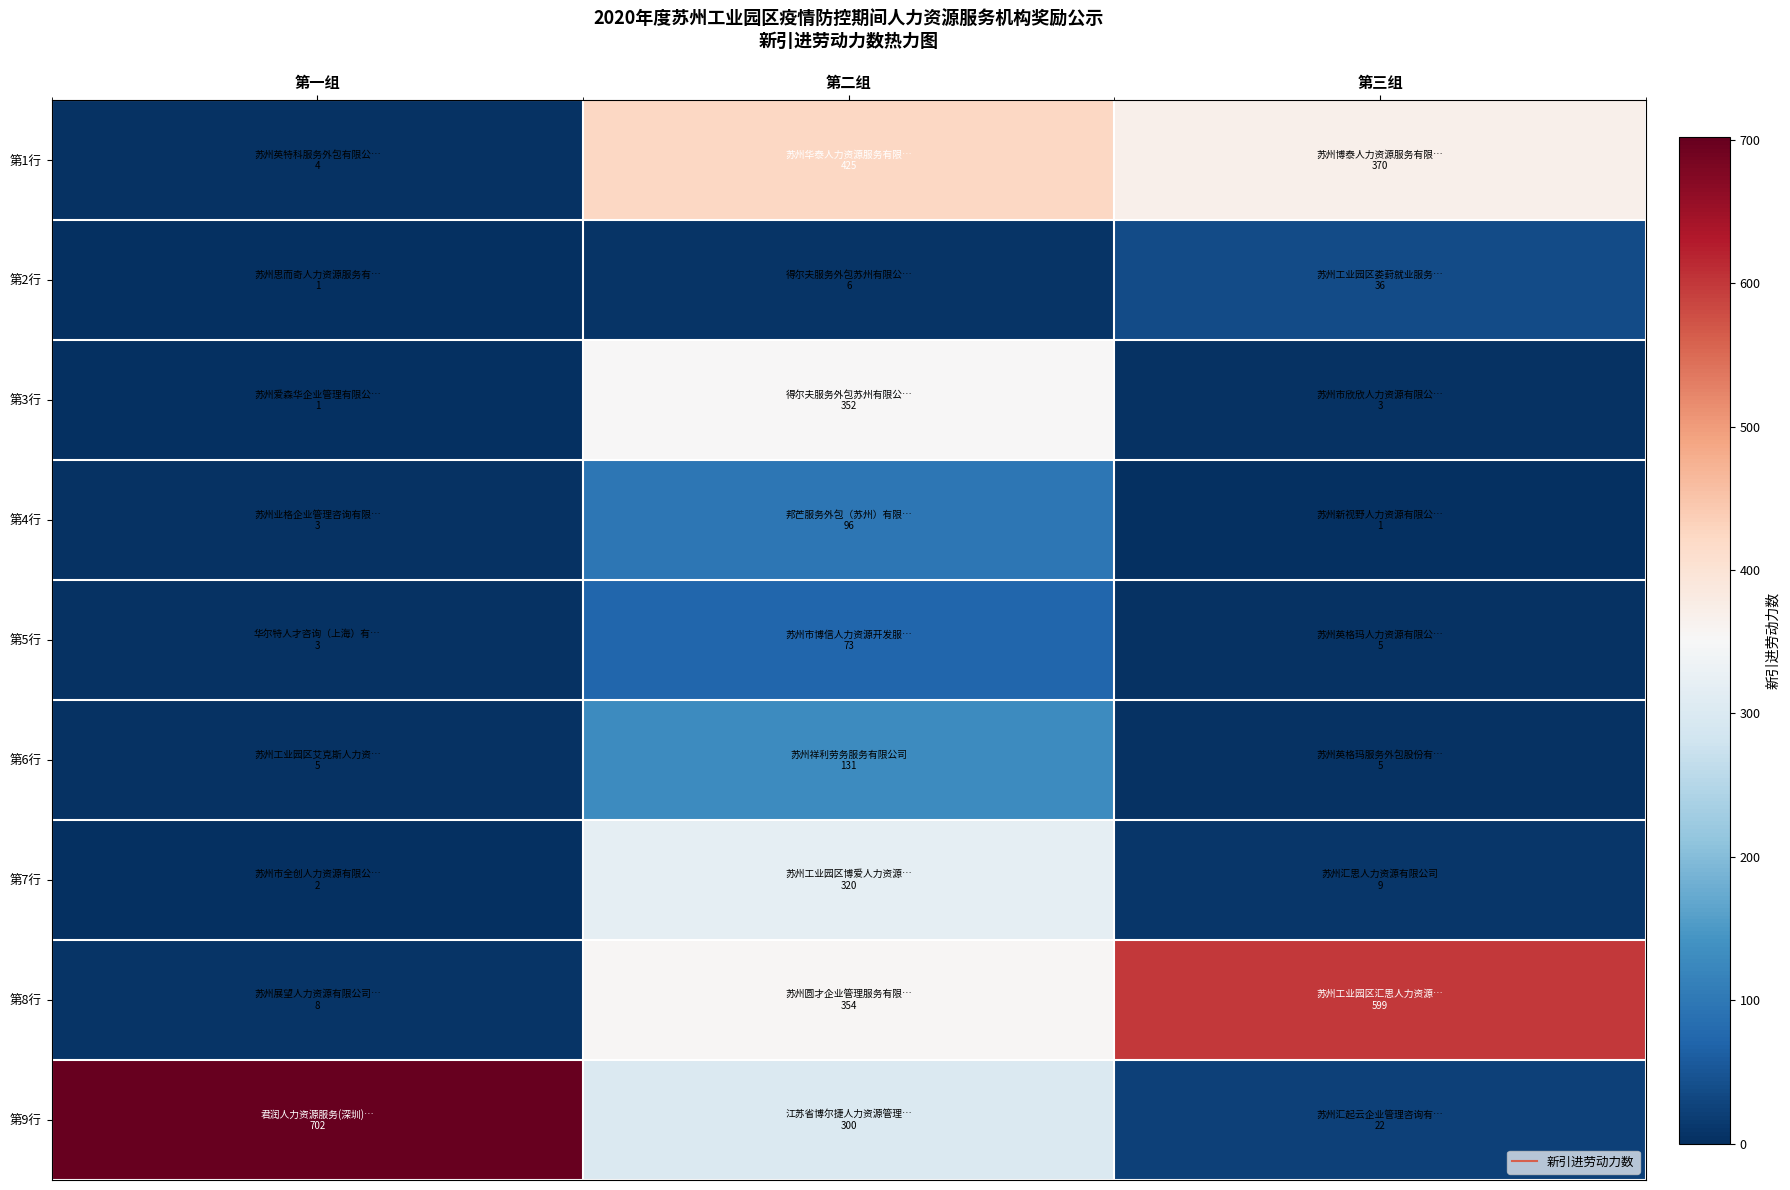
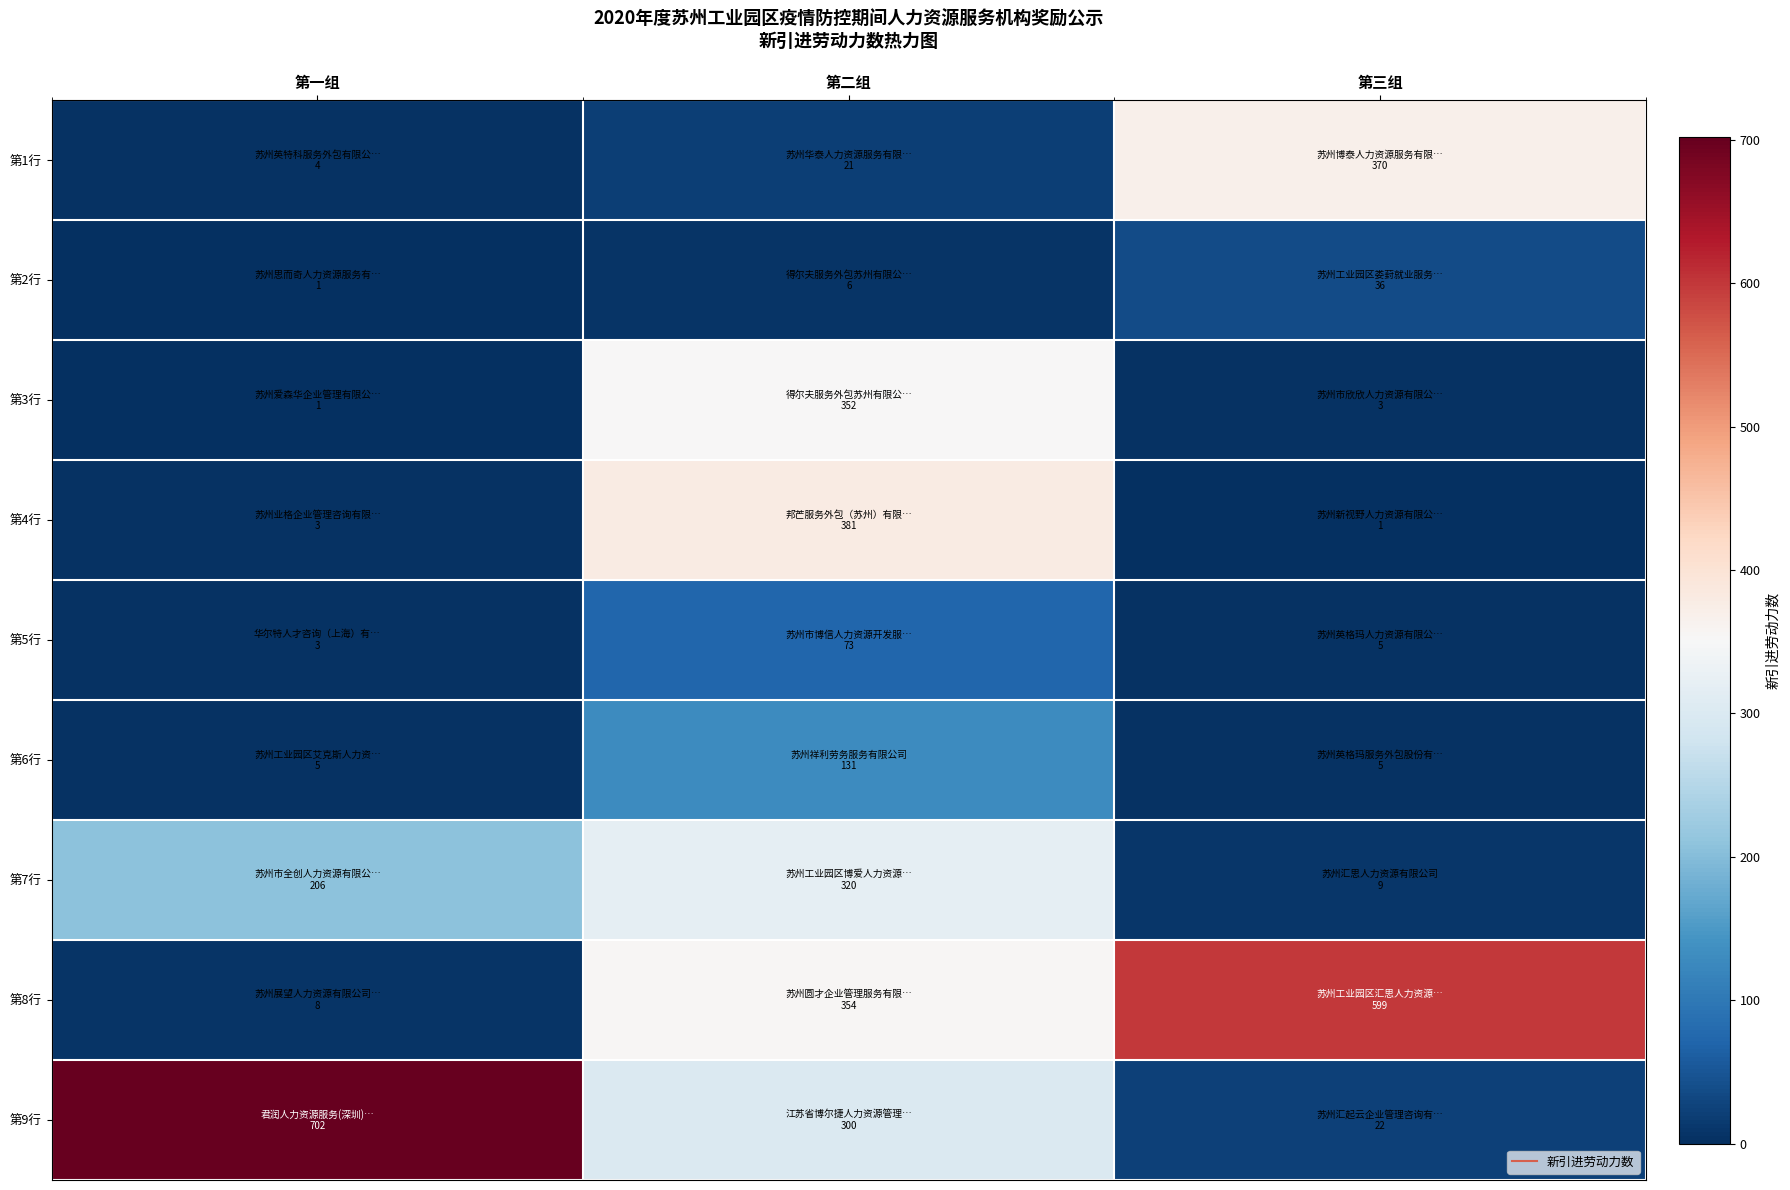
第1行, 第二组: 425 -> 21
第4行, 第二组: 96 -> 381
第7行, 第一组: 2 -> 206
